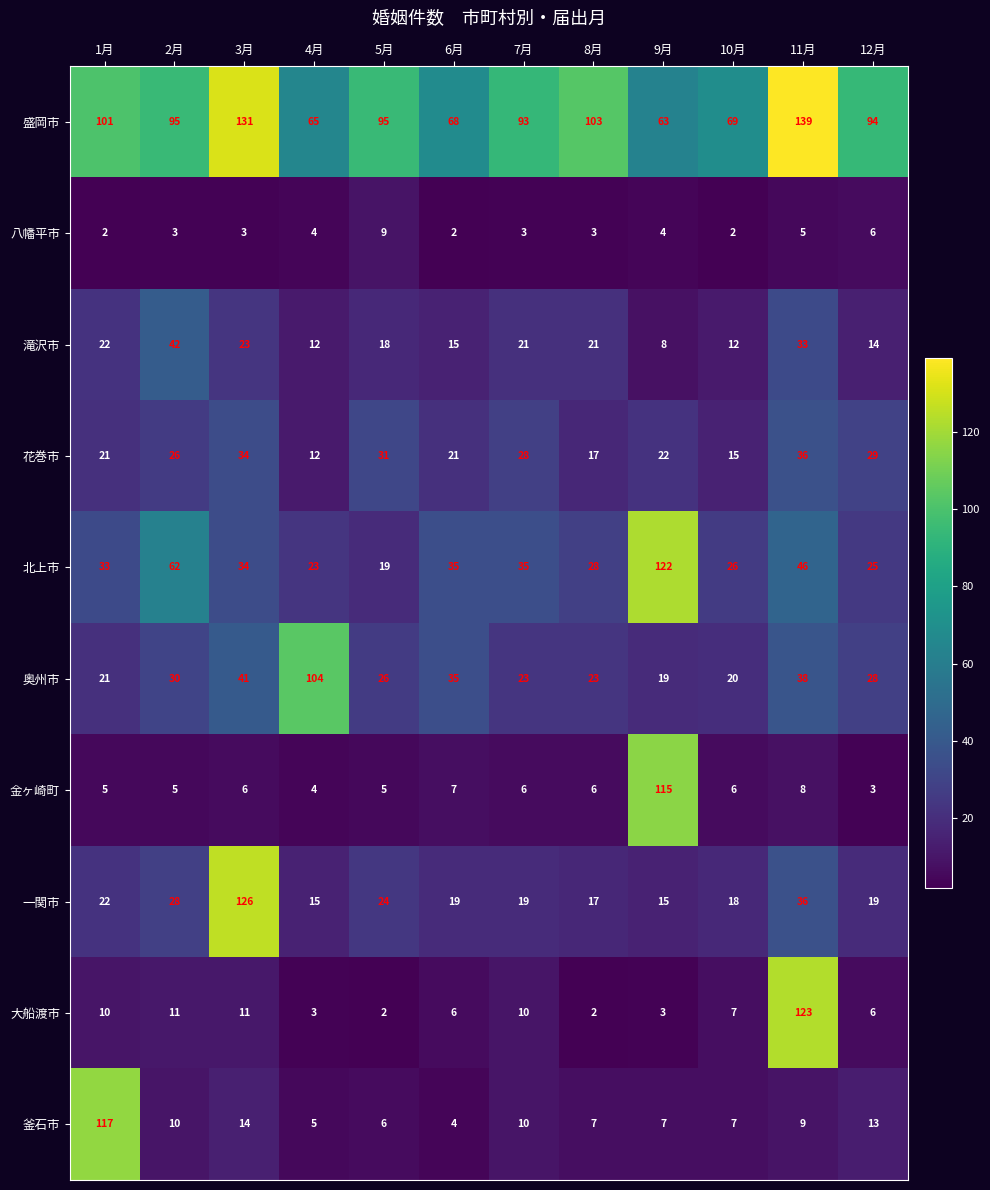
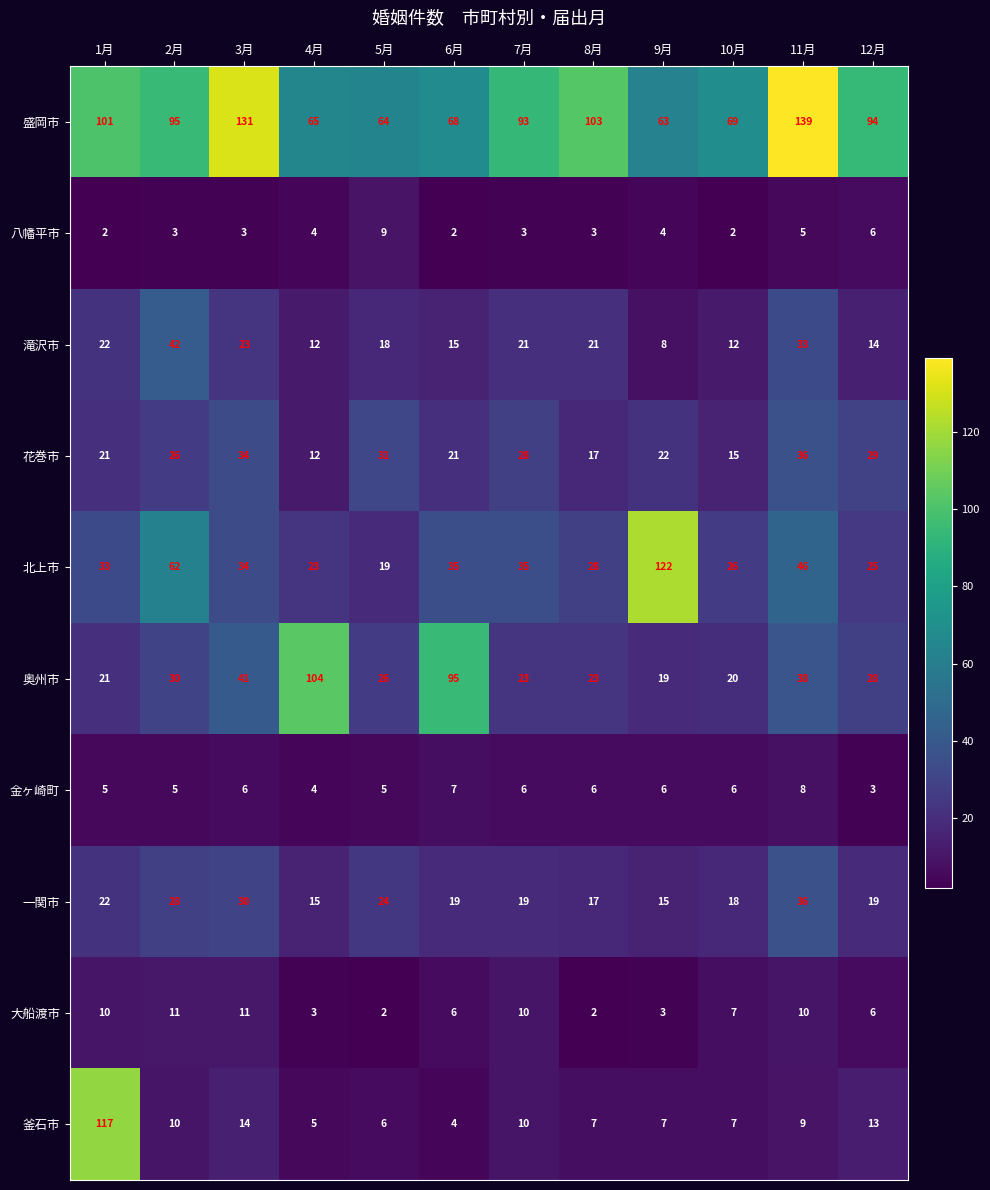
盛岡市, 5月: 95 -> 64
奥州市, 6月: 35 -> 95
金ヶ崎町, 9月: 115 -> 6
一関市, 3月: 126 -> 30
大船渡市, 11月: 123 -> 10
